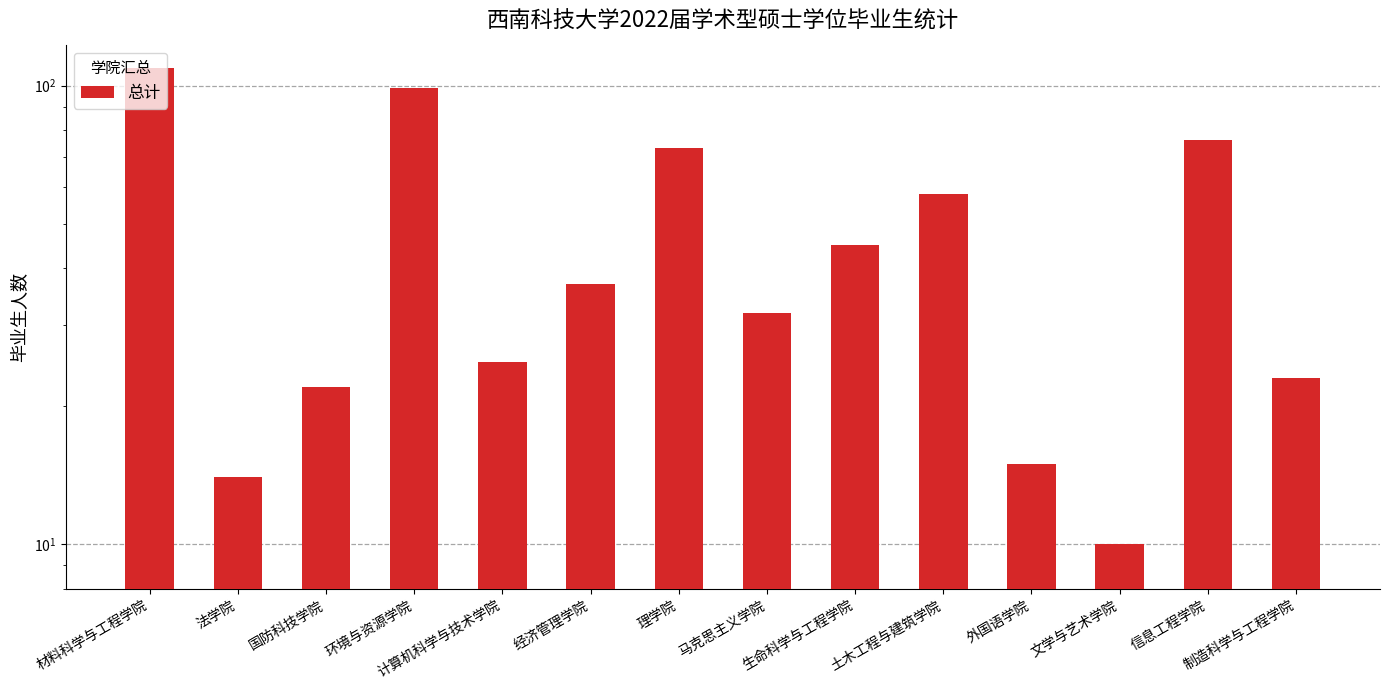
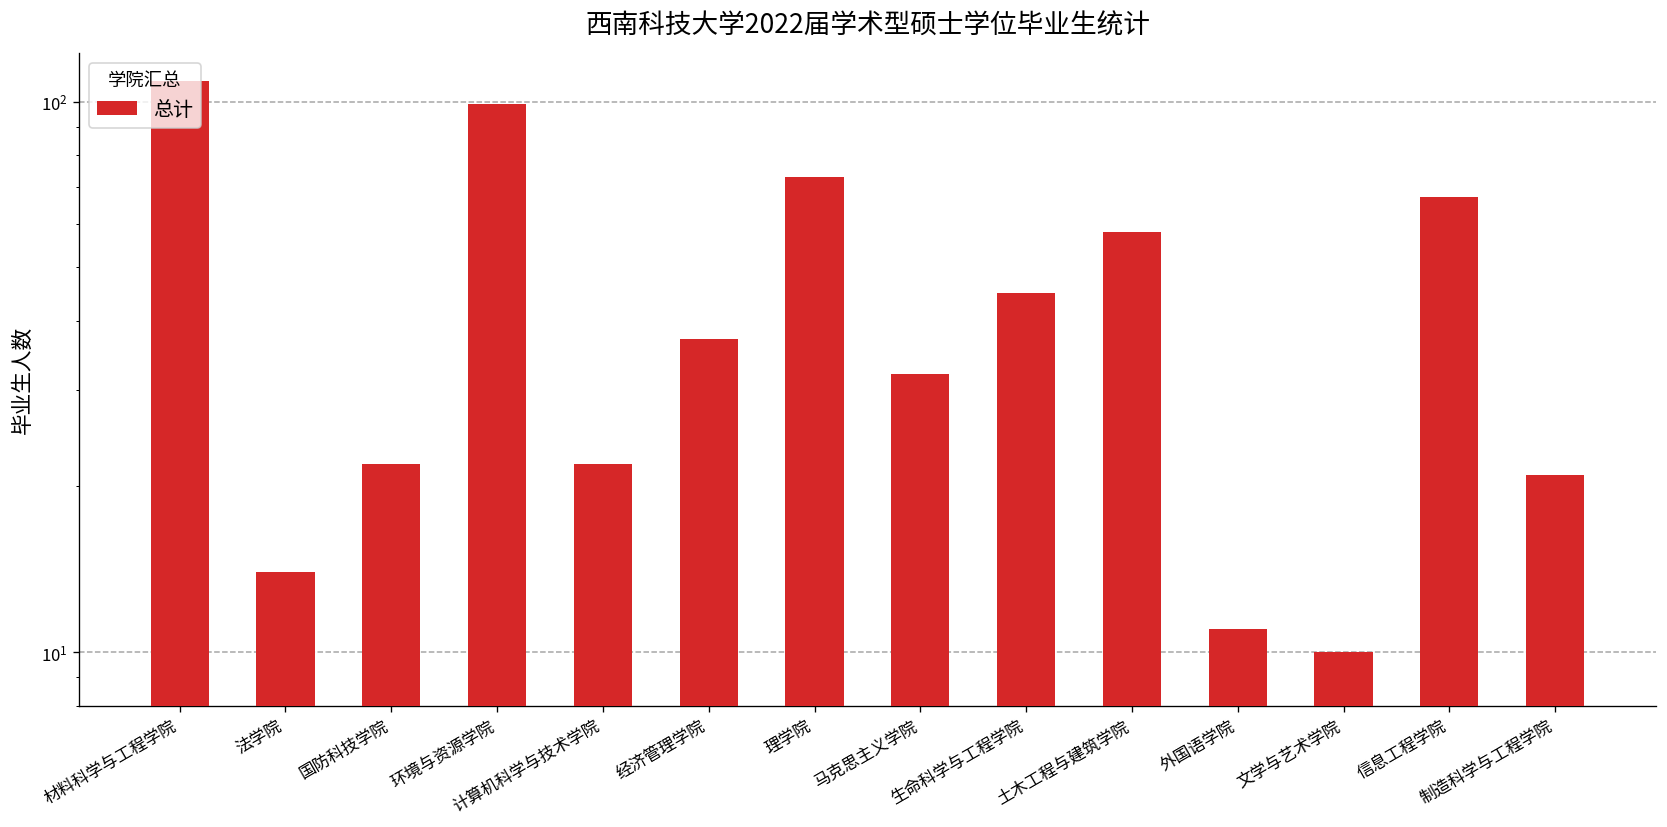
计算机科学与技术学院: 25 -> 22
外国语学院: 15 -> 11
信息工程学院: 76 -> 67
制造科学与工程学院: 23 -> 21
